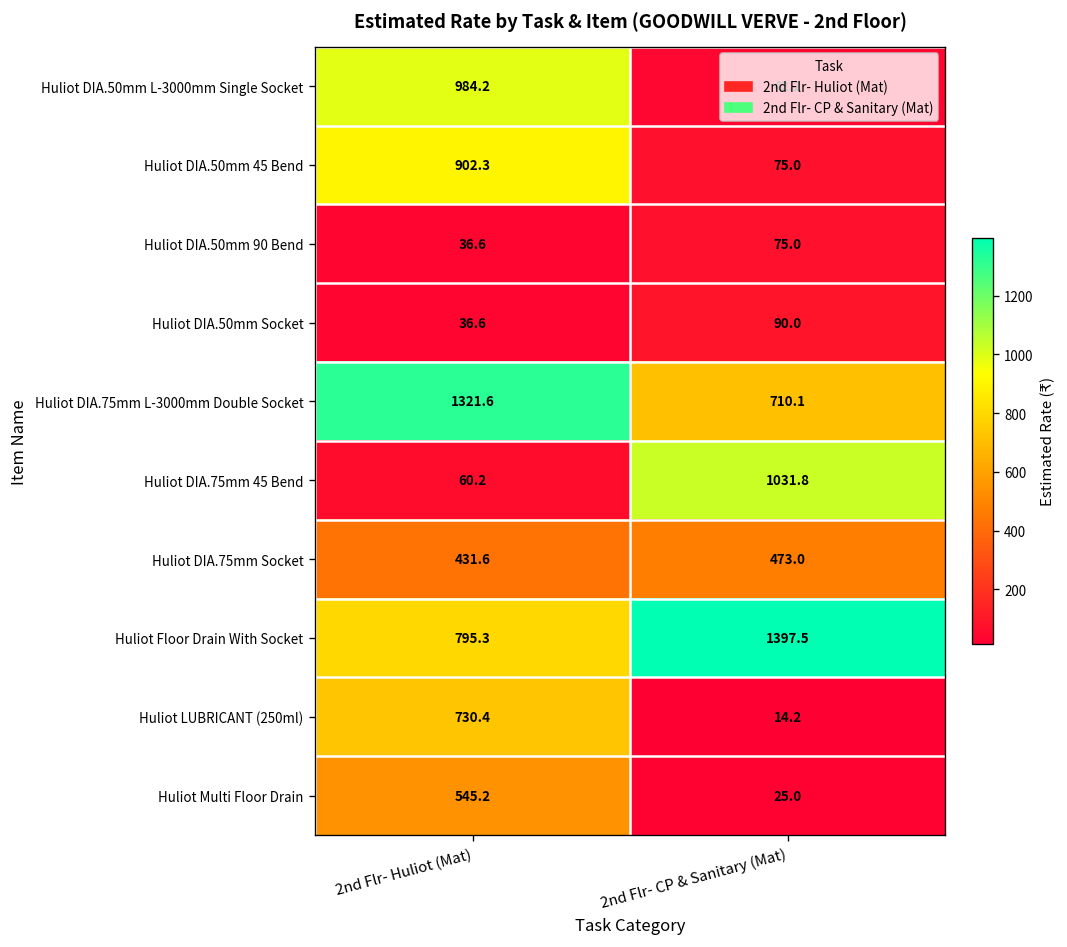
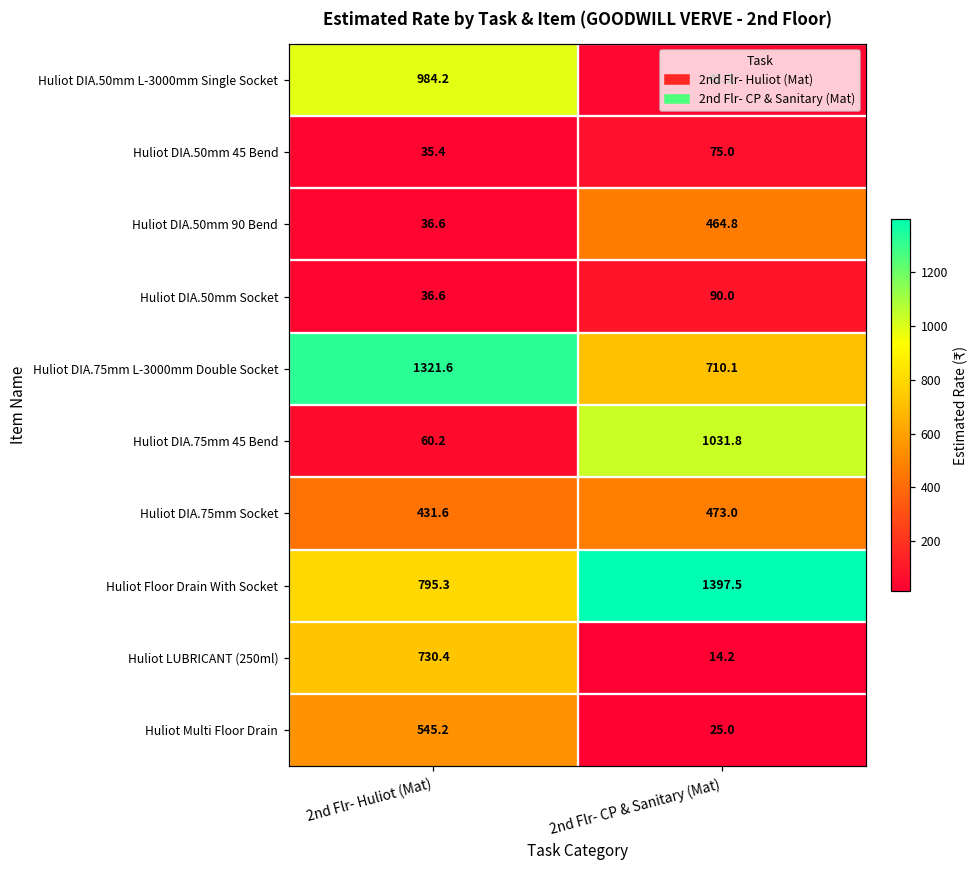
Huliot DIA.50mm 45 Bend, 2nd Flr- Huliot (Mat): 902.3 -> 35.4
Huliot DIA.50mm 90 Bend, 2nd Flr- CP & Sanitary (Mat): 75.0 -> 464.8
